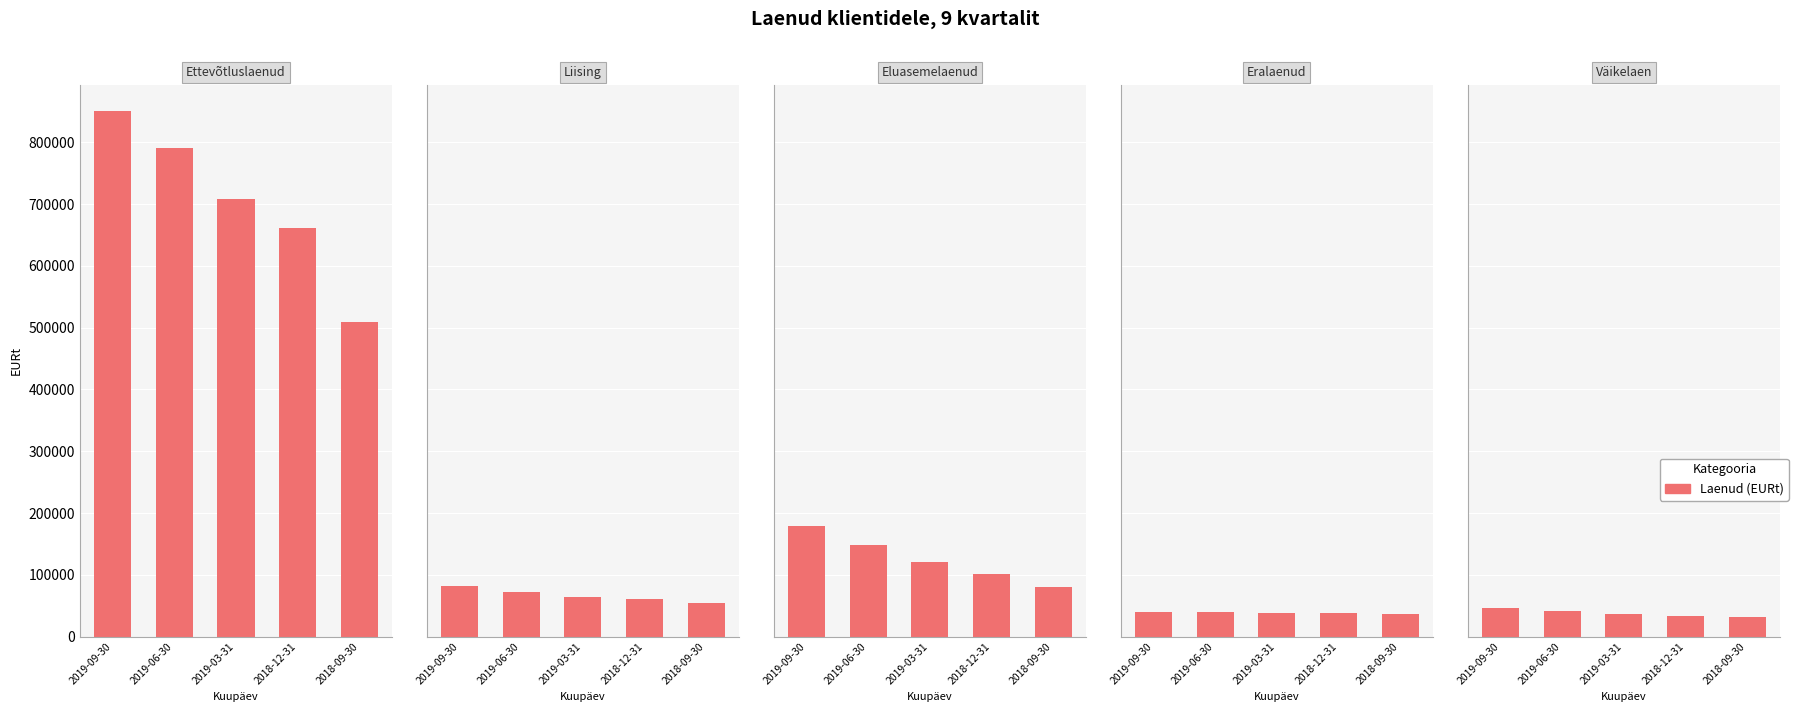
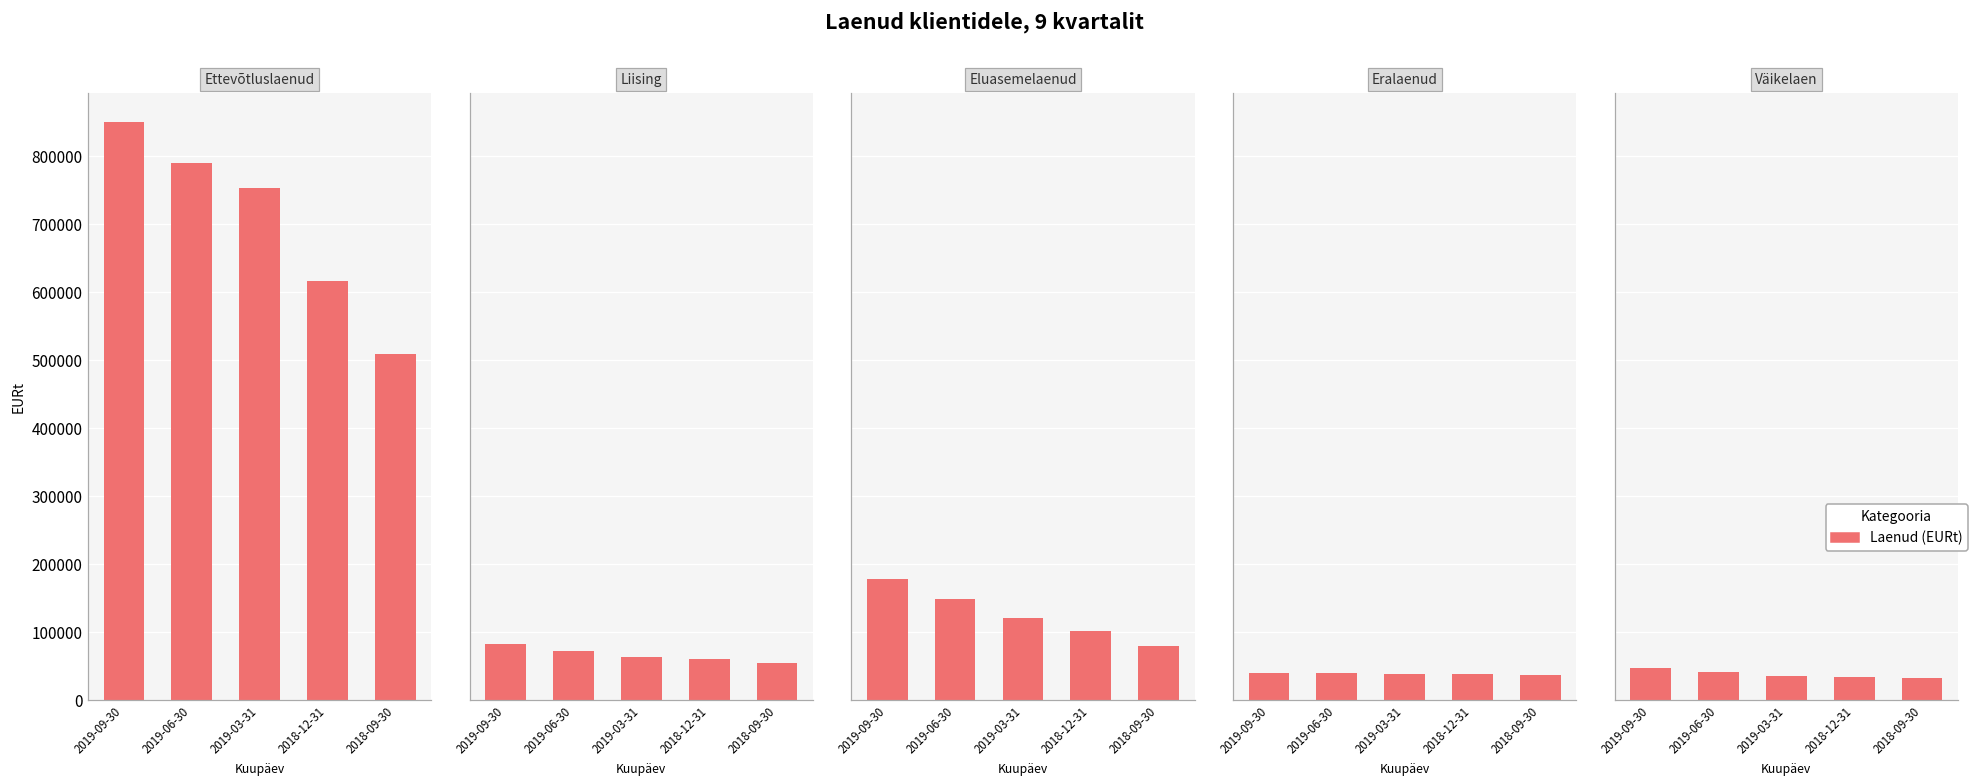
Ettevõtluslaenud, 2019-03-31: 710000 -> 750000
Ettevõtluslaenud, 2018-12-31: 660000 -> 620000
